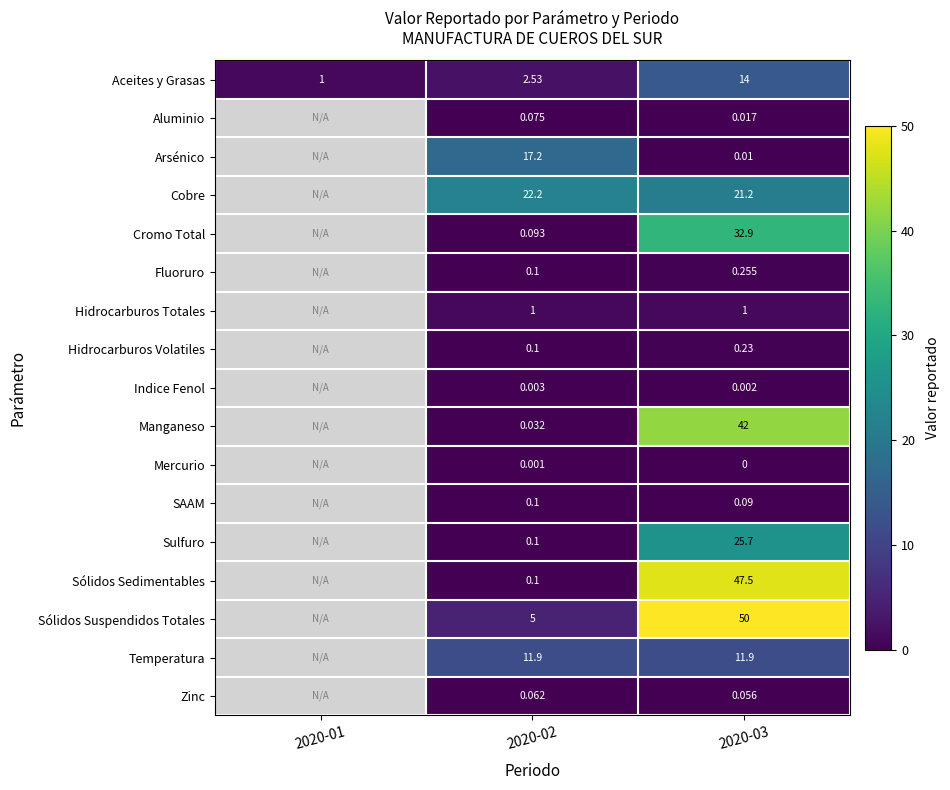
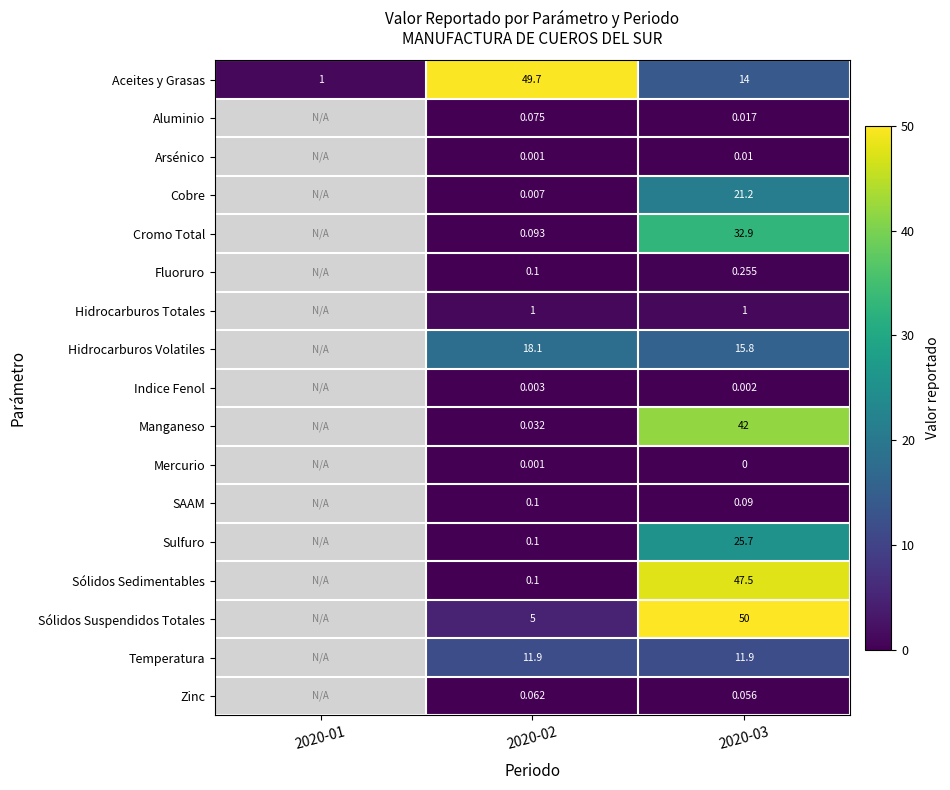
Aceites y Grasas, 2020-02: 2.53 -> 49.7
Arsénico, 2020-02: 17.2 -> 0.001
Cobre, 2020-02: 22.2 -> 0.007
Hidrocarburos Volatiles, 2020-02: 0.1 -> 18.1
Hidrocarburos Volatiles, 2020-03: 0.23 -> 15.8
